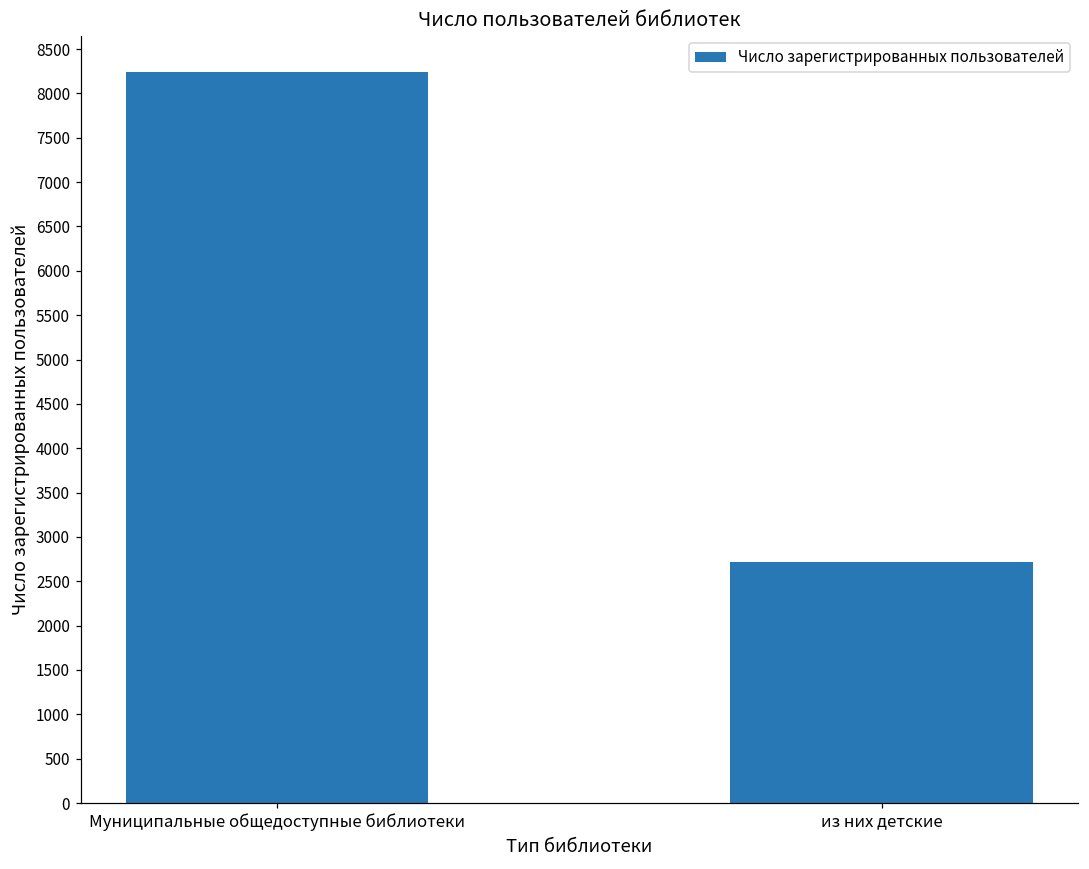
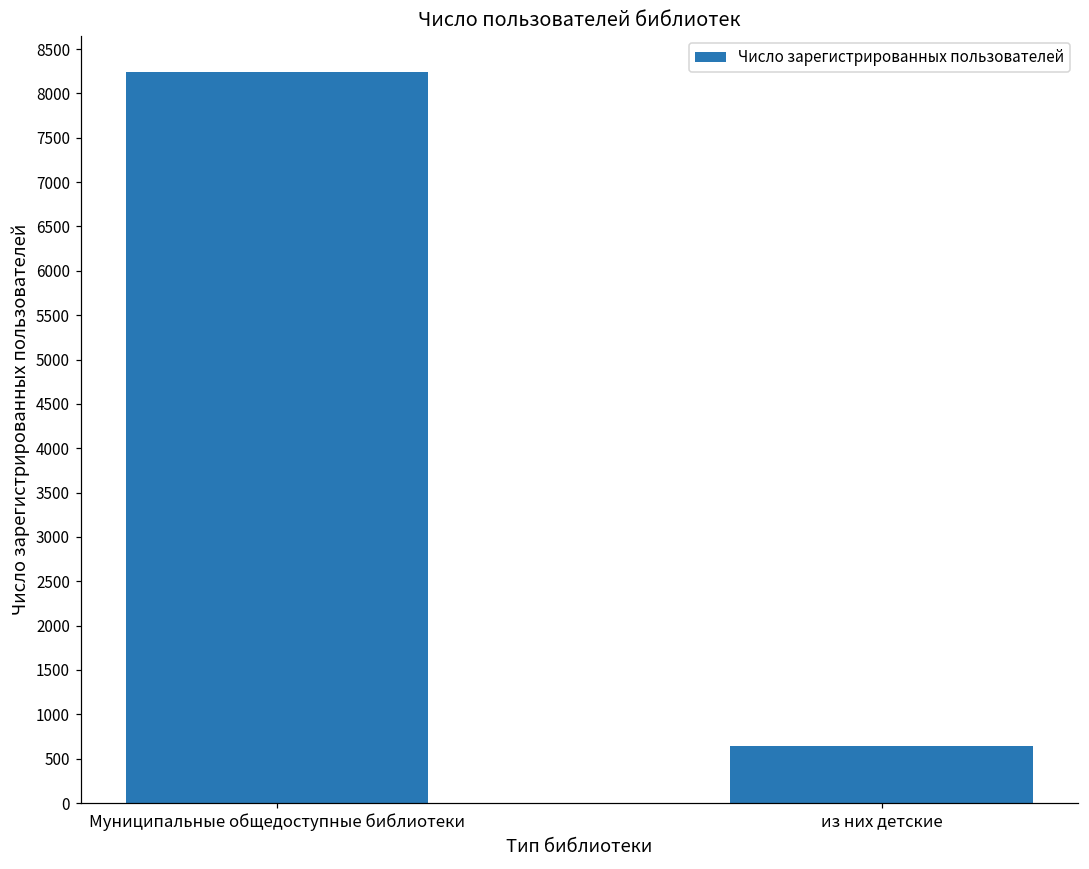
из них детские: 2700 -> 600
